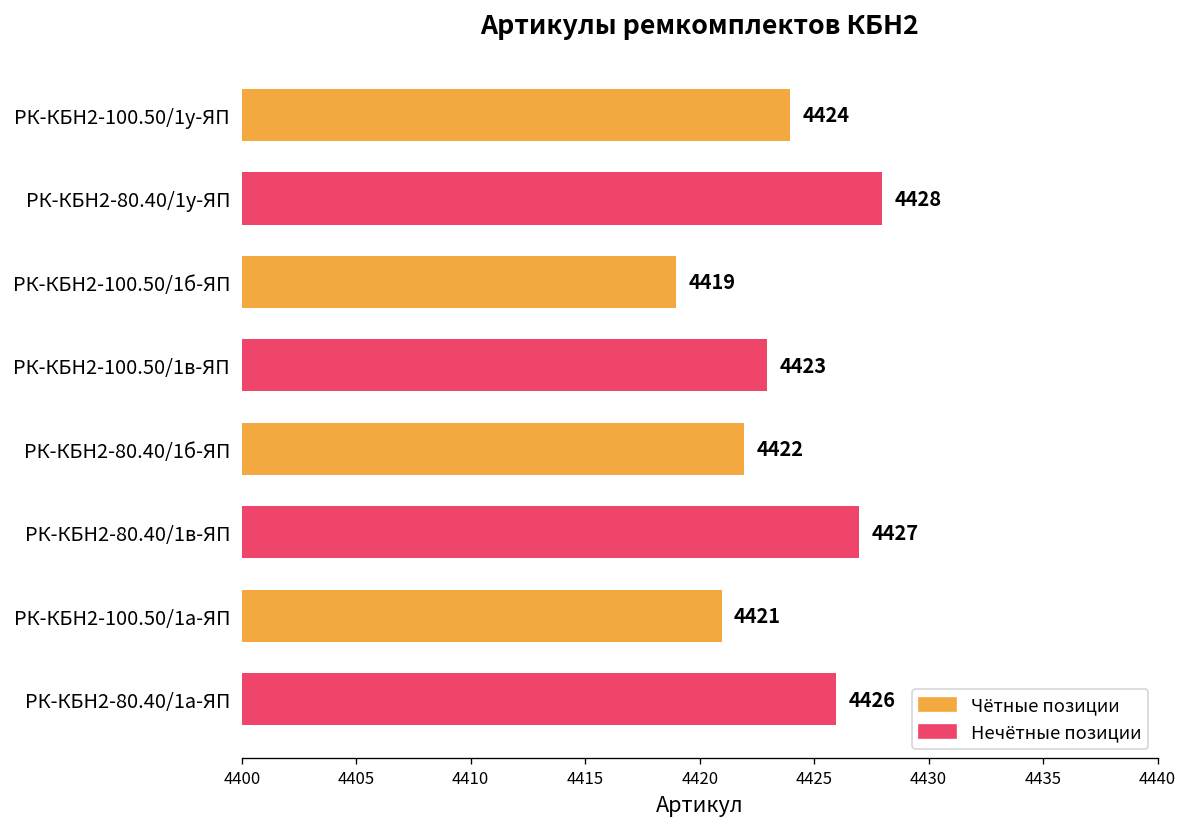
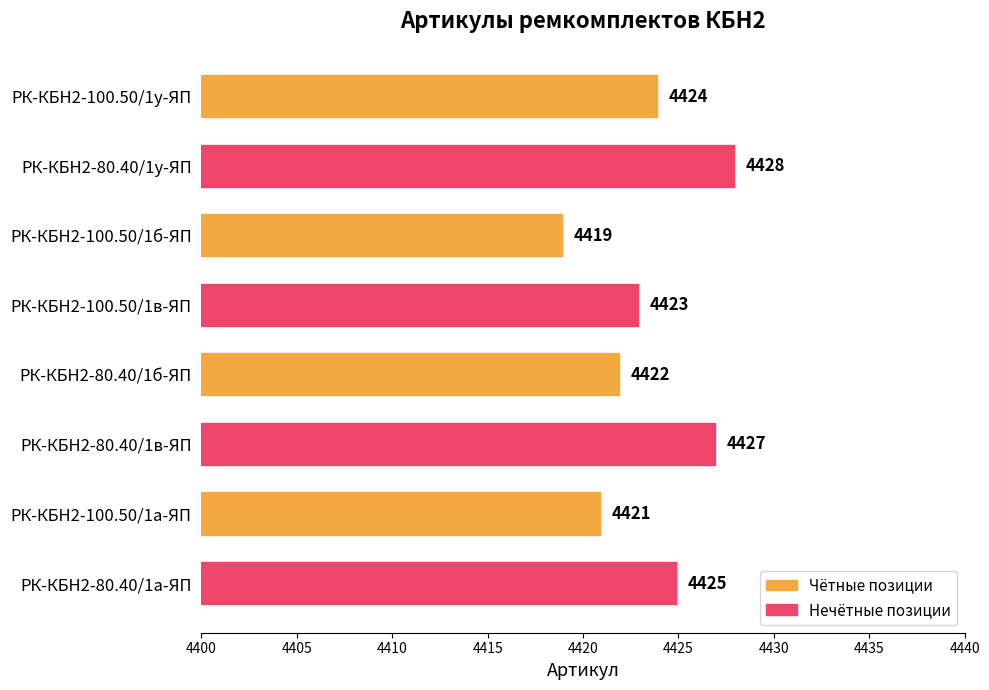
РК-КБН2-80.40/1а-ЯП: 4426 -> 4425
